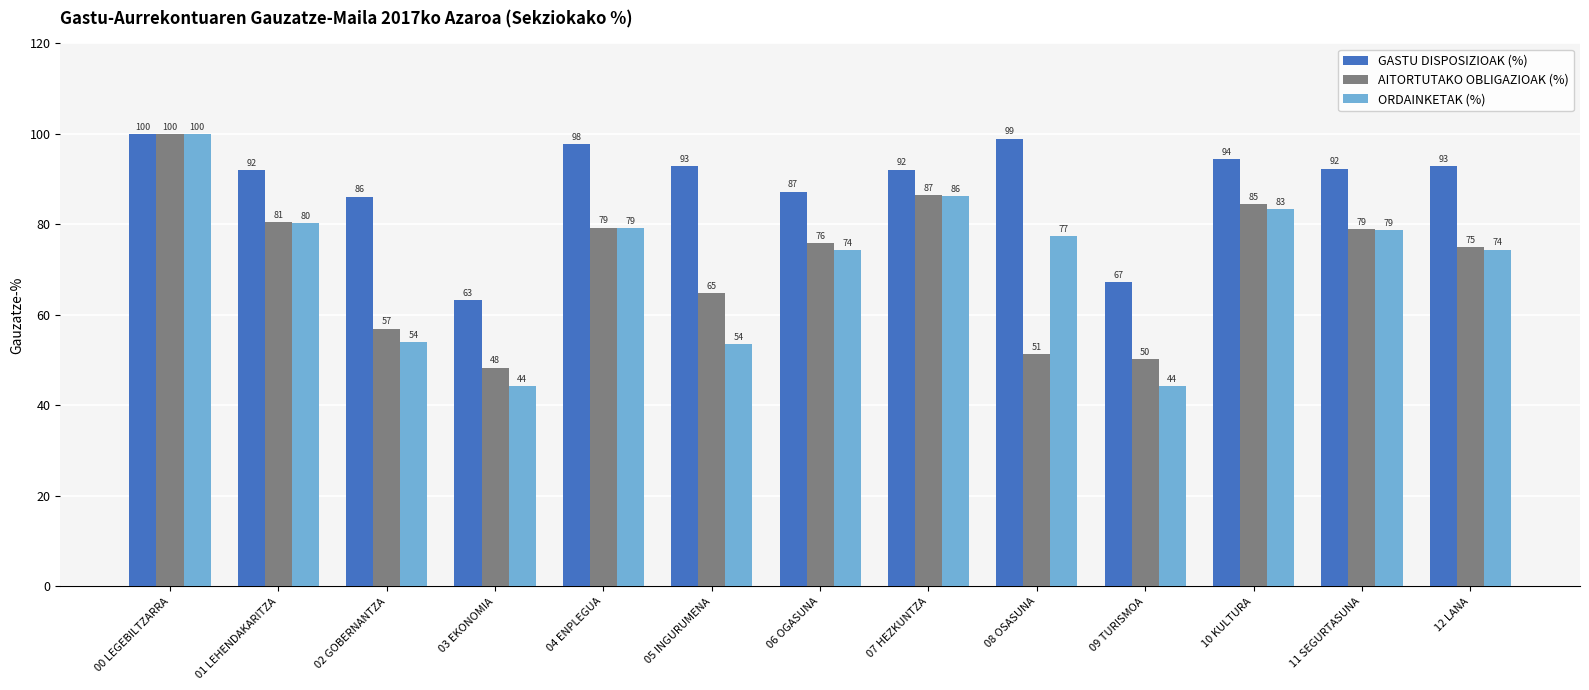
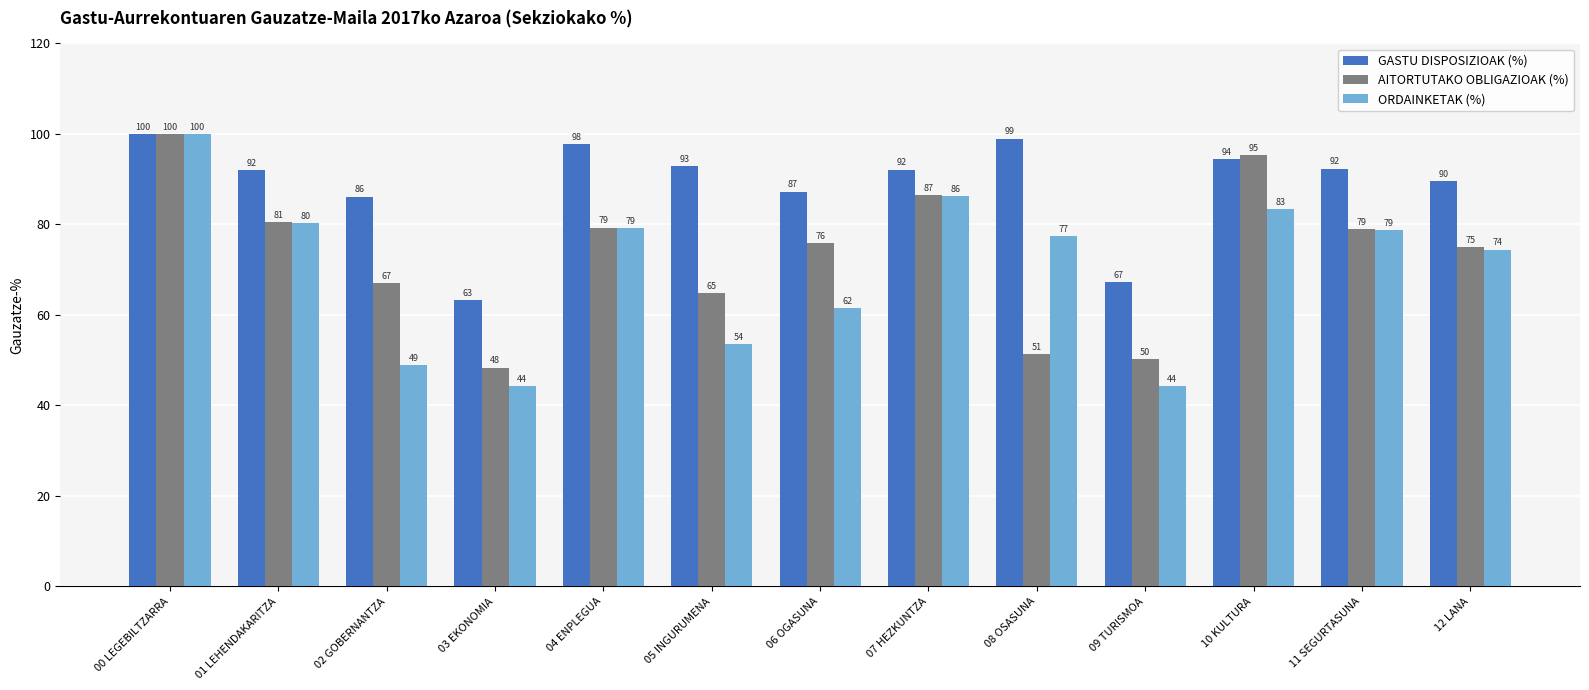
AITORTUTAKO OBLIGAZIOAK (%), 02 GOBERNANTZA: 57 -> 67
ORDAINKETAK (%), 02 GOBERNANTZA: 54 -> 49
ORDAINKETAK (%), 06 OGASUNA: 74 -> 62
AITORTUTAKO OBLIGAZIOAK (%), 10 KULTURA: 85 -> 95
GASTU DISPOSIZIOAK (%), 12 LANA: 93 -> 90
